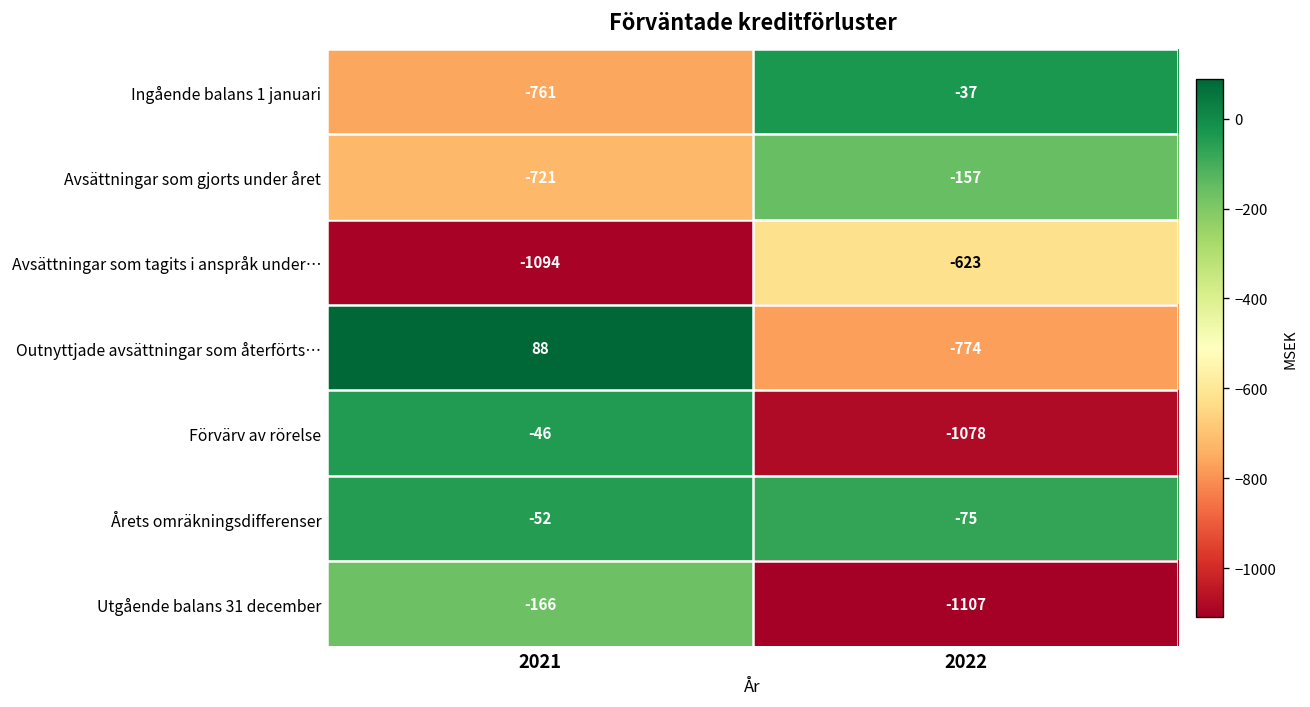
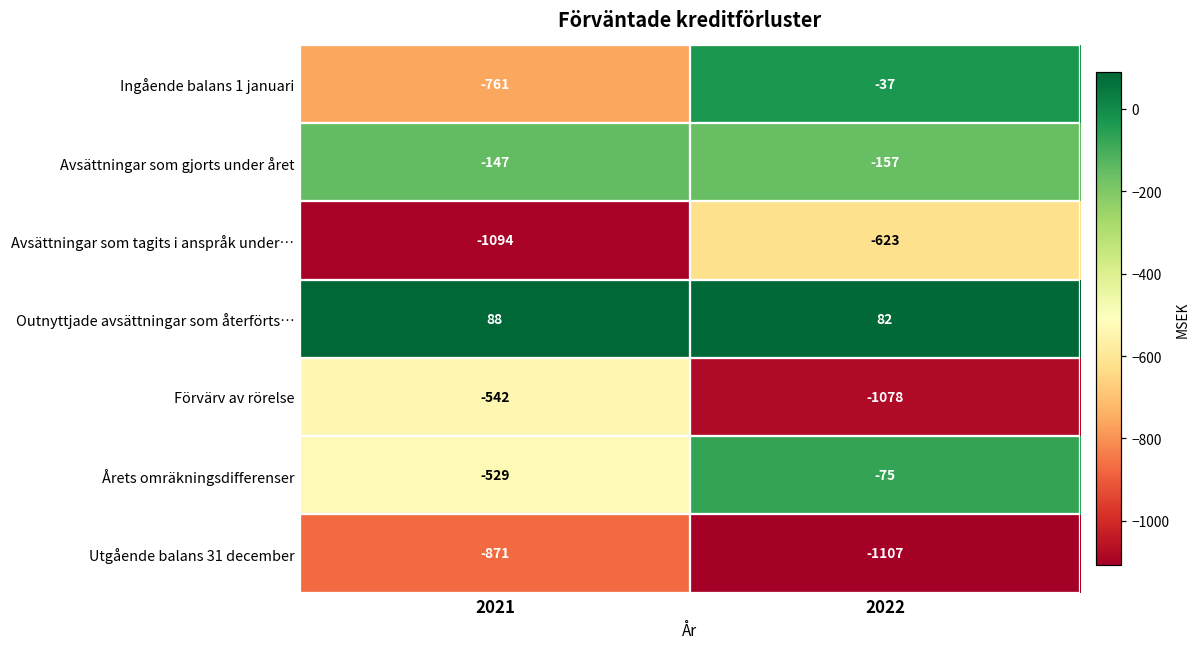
Avsättningar som gjorts under året, 2021: -721 -> -147
Outnyttjade avsättningar som återförts…, 2022: -774 -> 82
Förvärv av rörelse, 2021: -46 -> -542
Årets omräkningsdifferenser, 2021: -52 -> -529
Utgående balans 31 december, 2021: -166 -> -871
